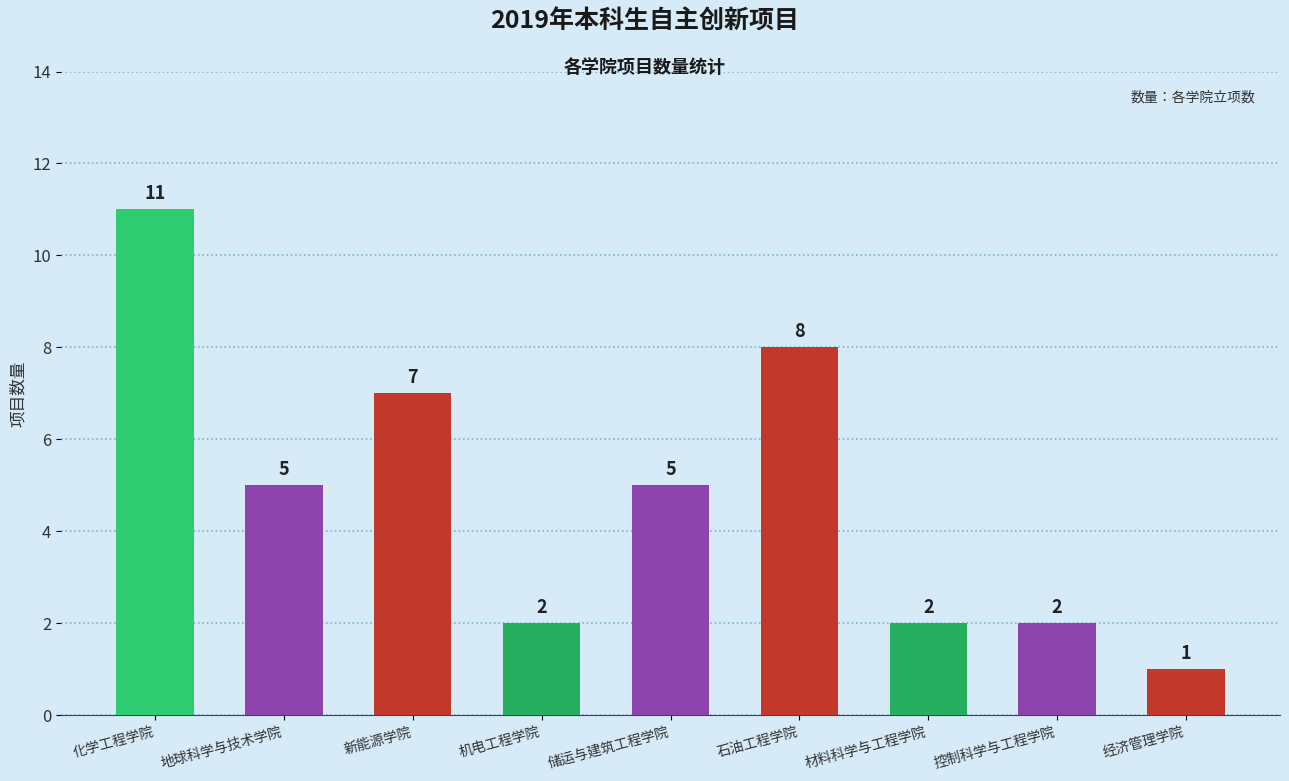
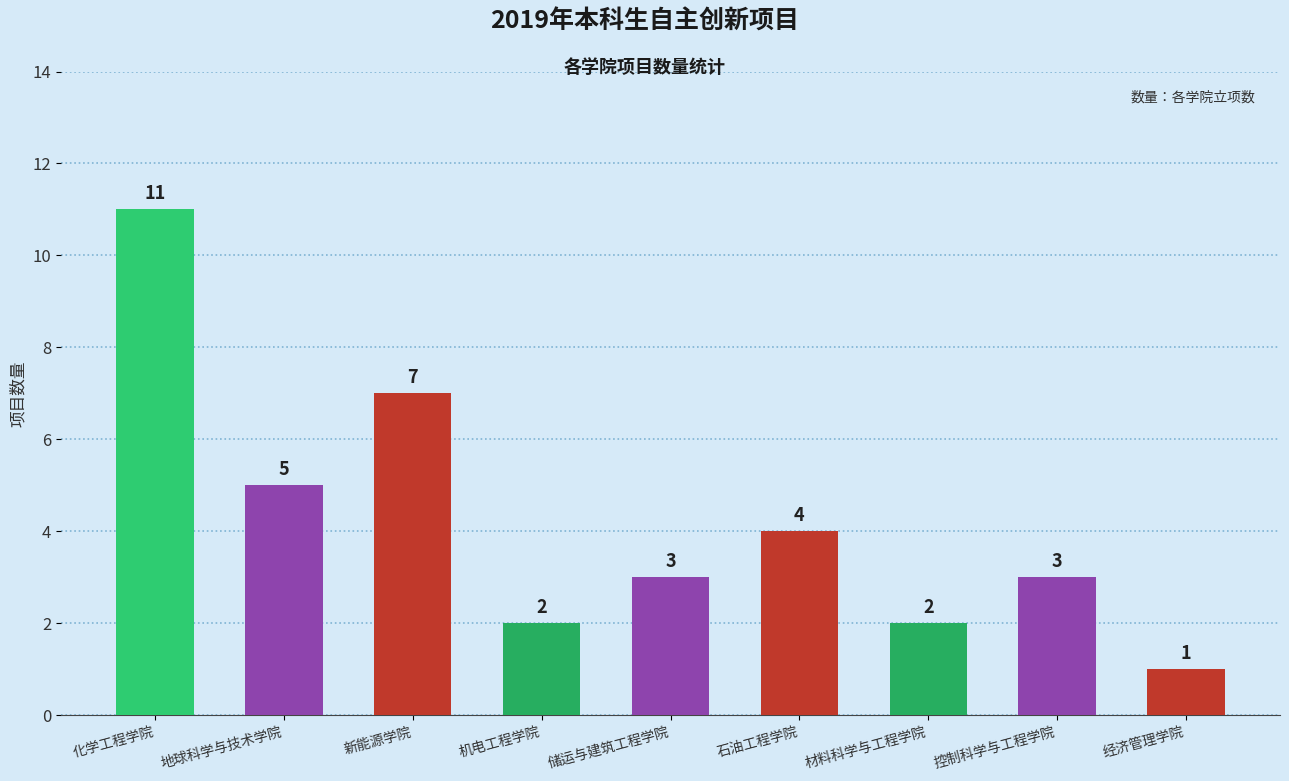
储运与建筑工程学院: 5 -> 3
石油工程学院: 8 -> 4
控制科学与工程学院: 2 -> 3
